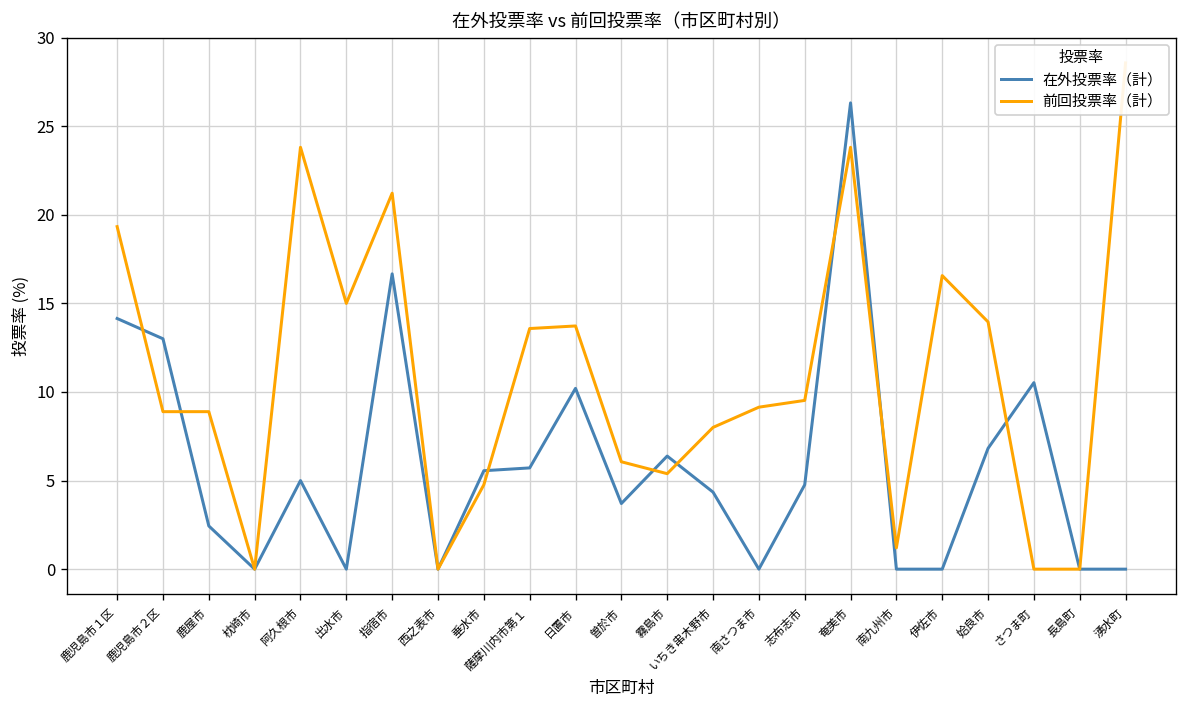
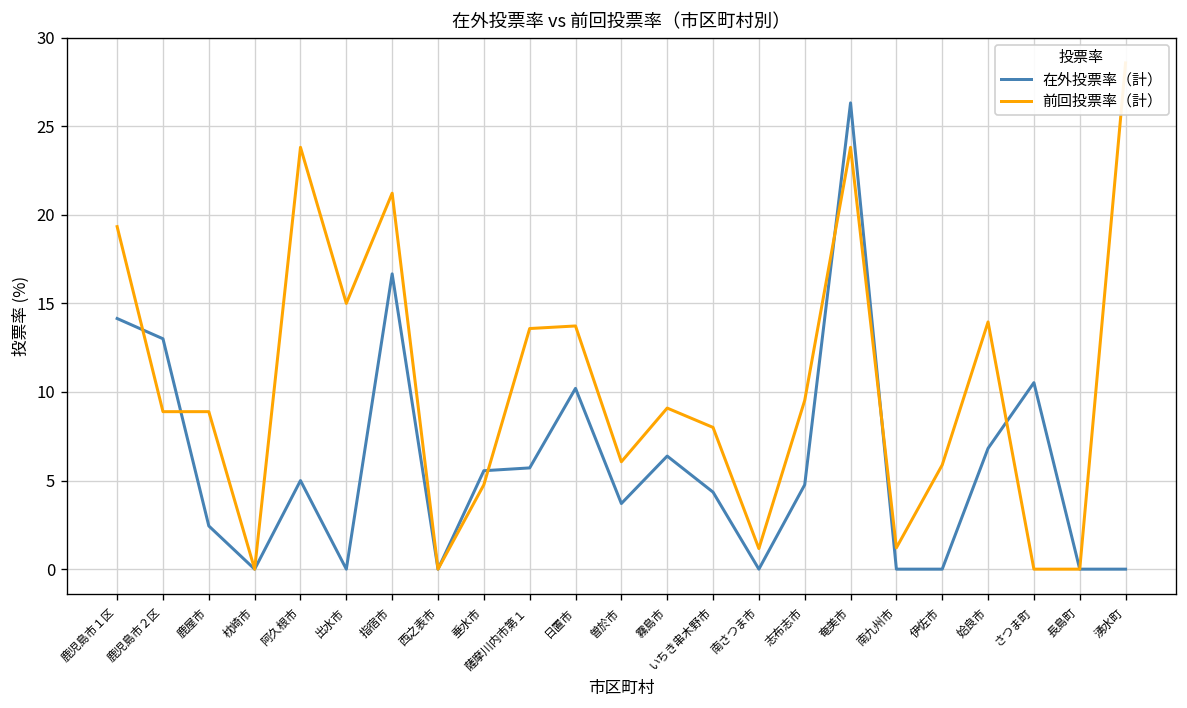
前回投票率（計）, 霧島市: 5.4 -> 9.1
前回投票率（計）, 南さつま市: 9.1 -> 1.2
前回投票率（計）, 伊佐市: 16.6 -> 5.9
